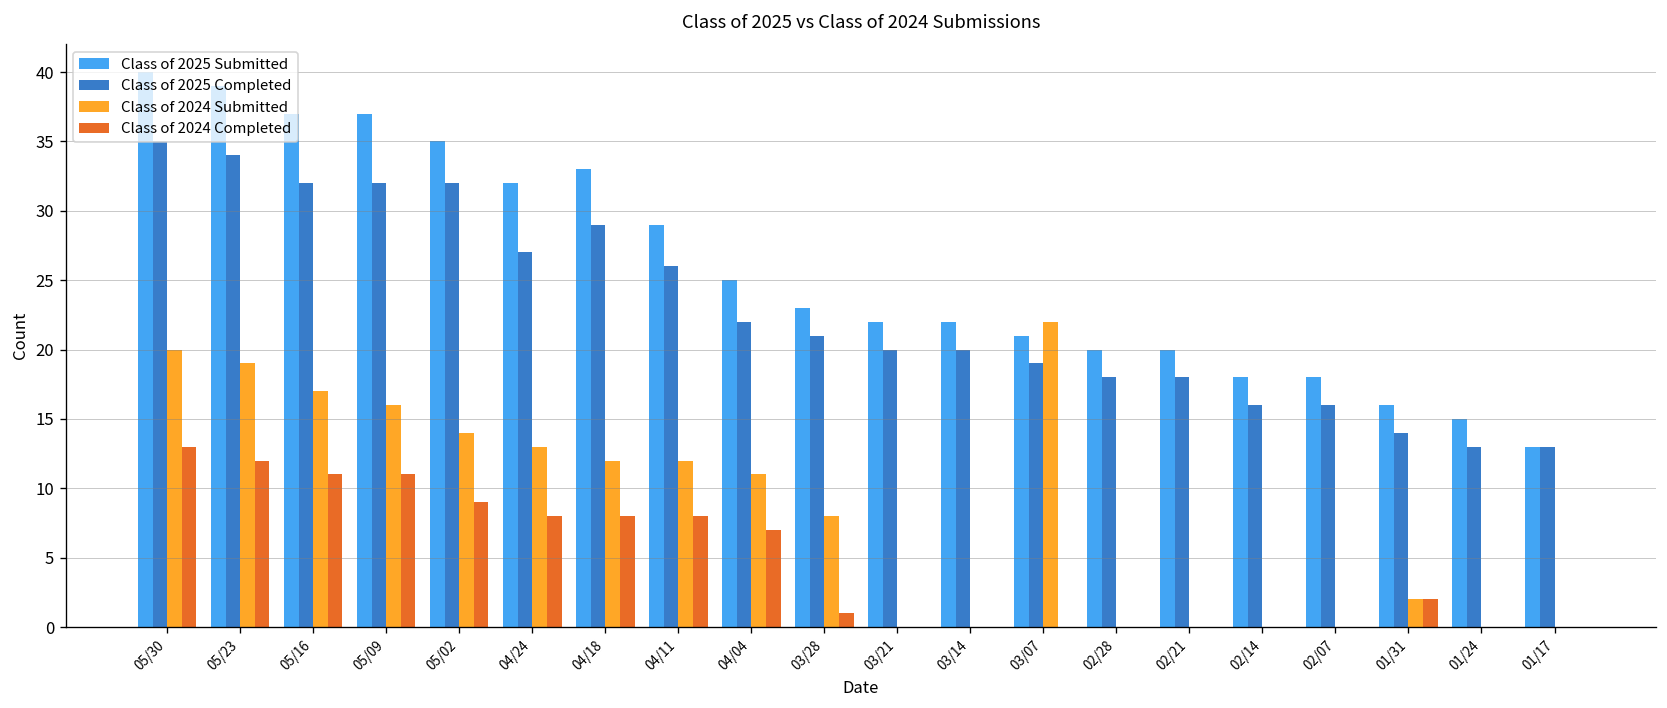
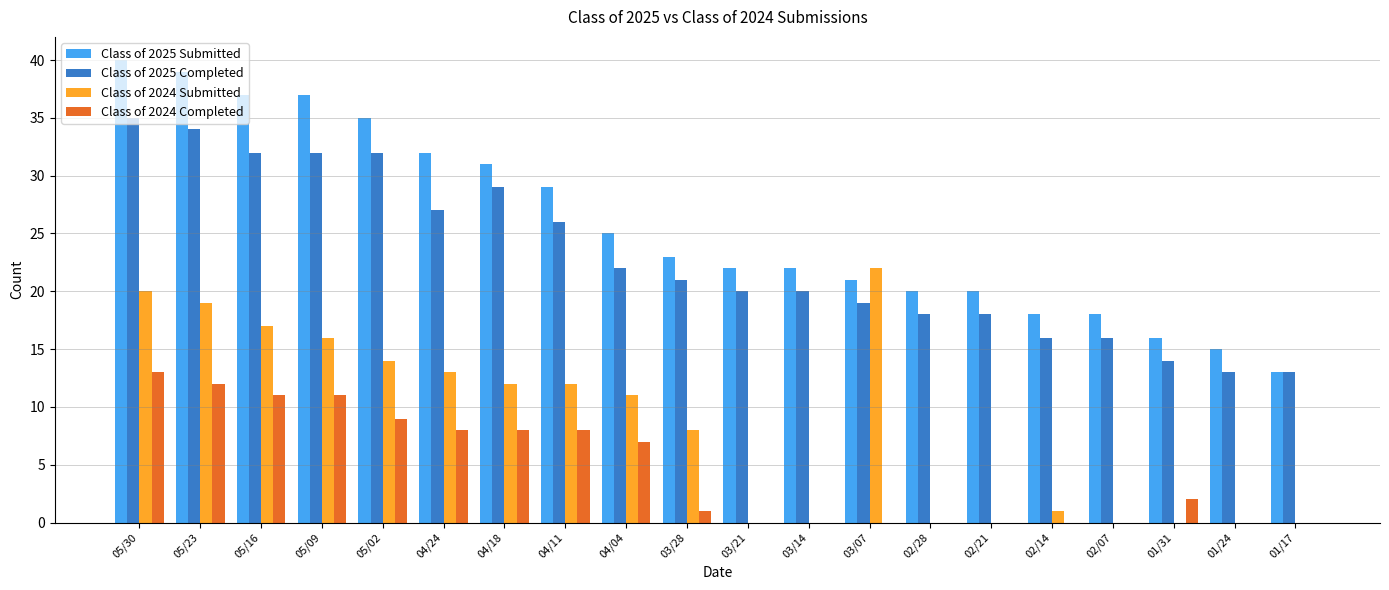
Class of 2025 Submitted, 04/18: 33 -> 31
Class of 2024 Submitted, 02/14: 0 -> 1
Class of 2024 Submitted, 01/31: 2 -> 0
